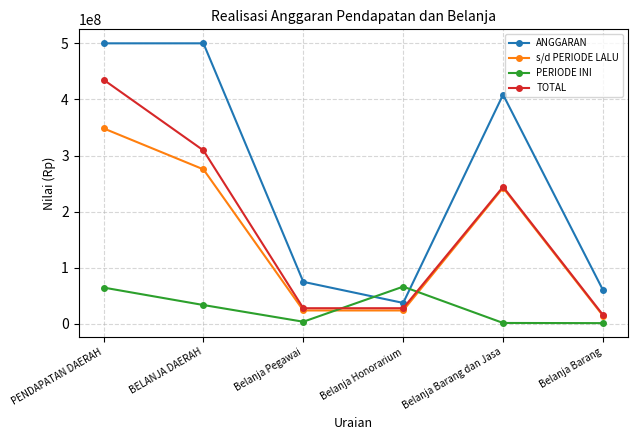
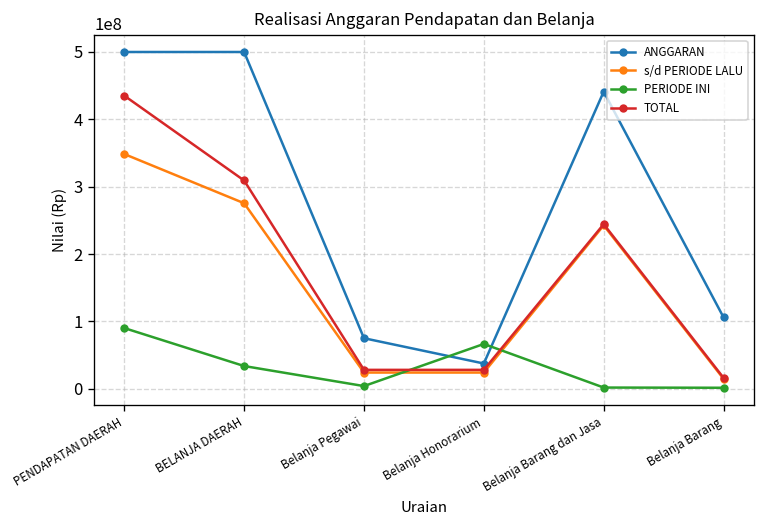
PERIODE INI, PENDAPATAN DAERAH: 60000000 -> 90000000
ANGGARAN, Belanja Barang dan Jasa: 410000000 -> 440000000
ANGGARAN, Belanja Barang: 60000000 -> 110000000
